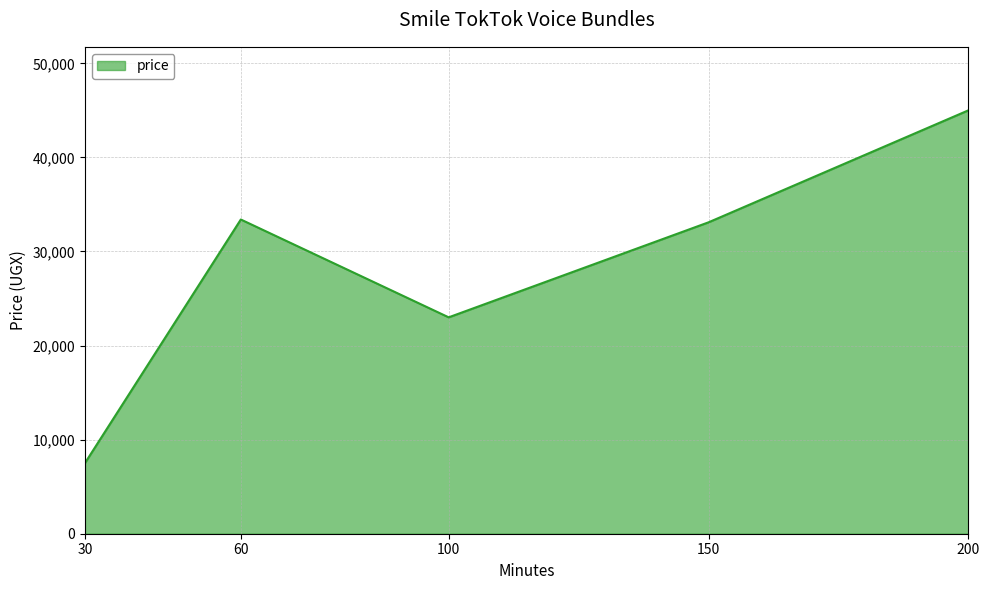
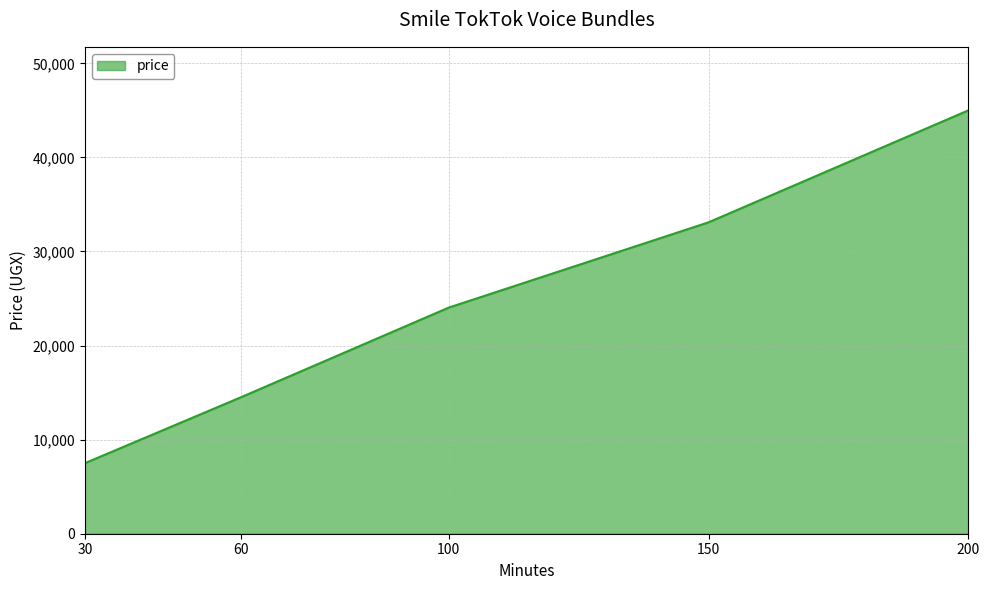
60: 33,000 -> 15,000
100: 23,000 -> 24,000
